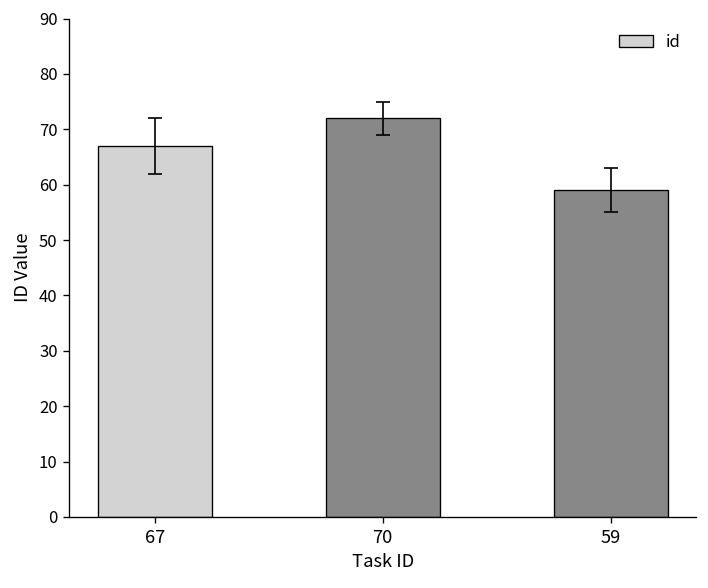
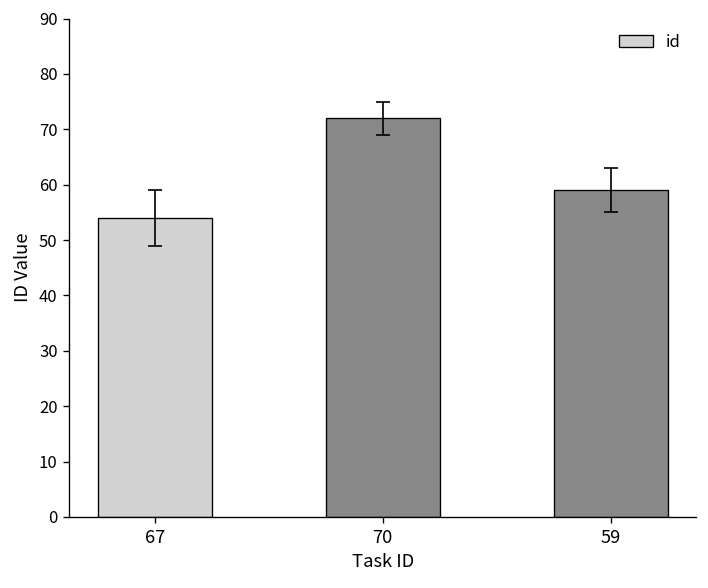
id, 67: 67 -> 54
